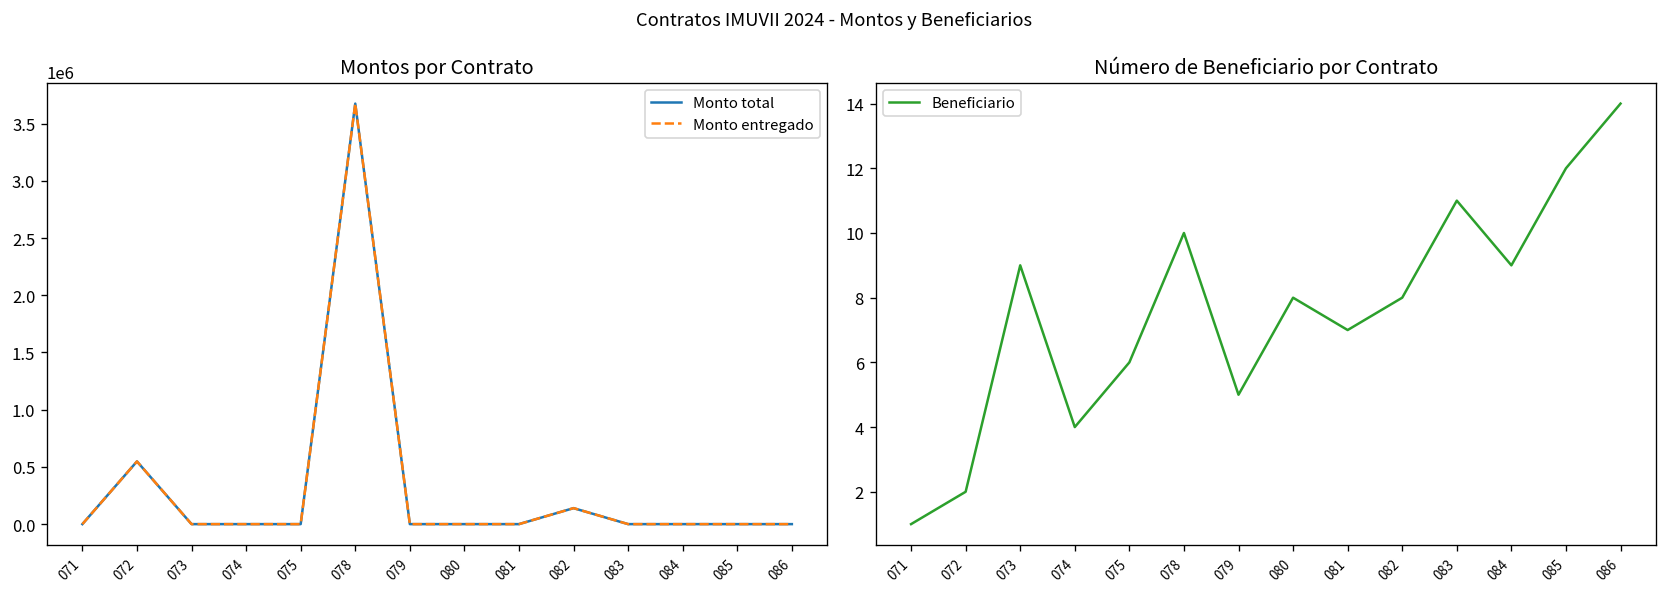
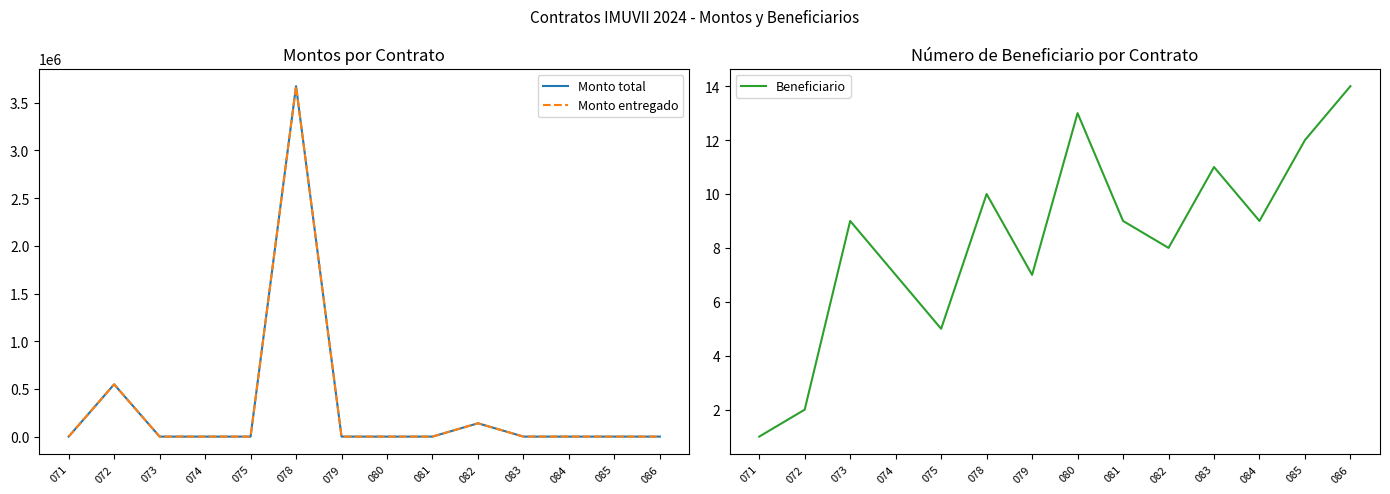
Número de Beneficiario por Contrato, 074: 4 -> 7
Número de Beneficiario por Contrato, 075: 6 -> 5
Número de Beneficiario por Contrato, 079: 5 -> 7
Número de Beneficiario por Contrato, 080: 8 -> 13
Número de Beneficiario por Contrato, 081: 7 -> 9
